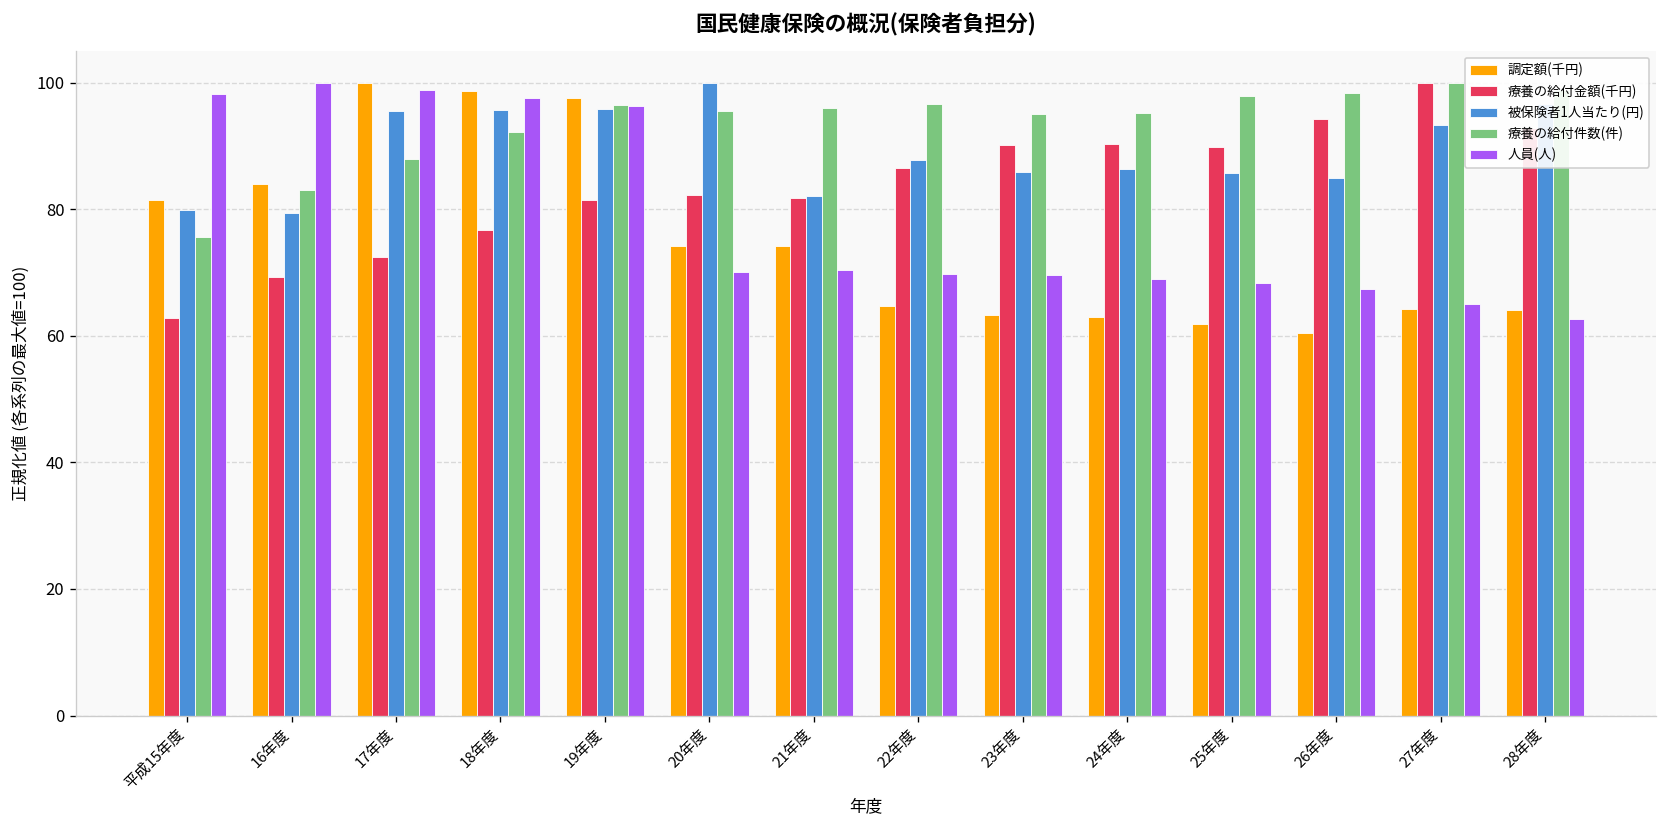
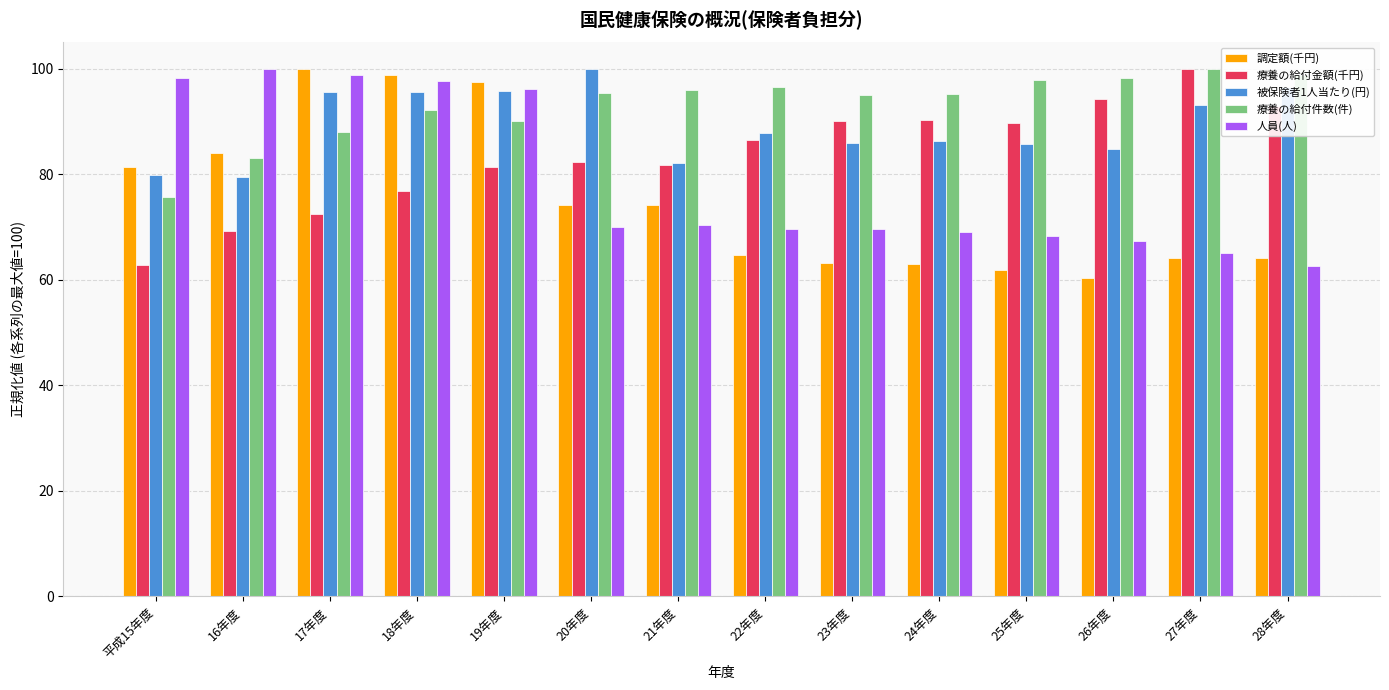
療養の給付件数(件), 19年度: 96 -> 90
